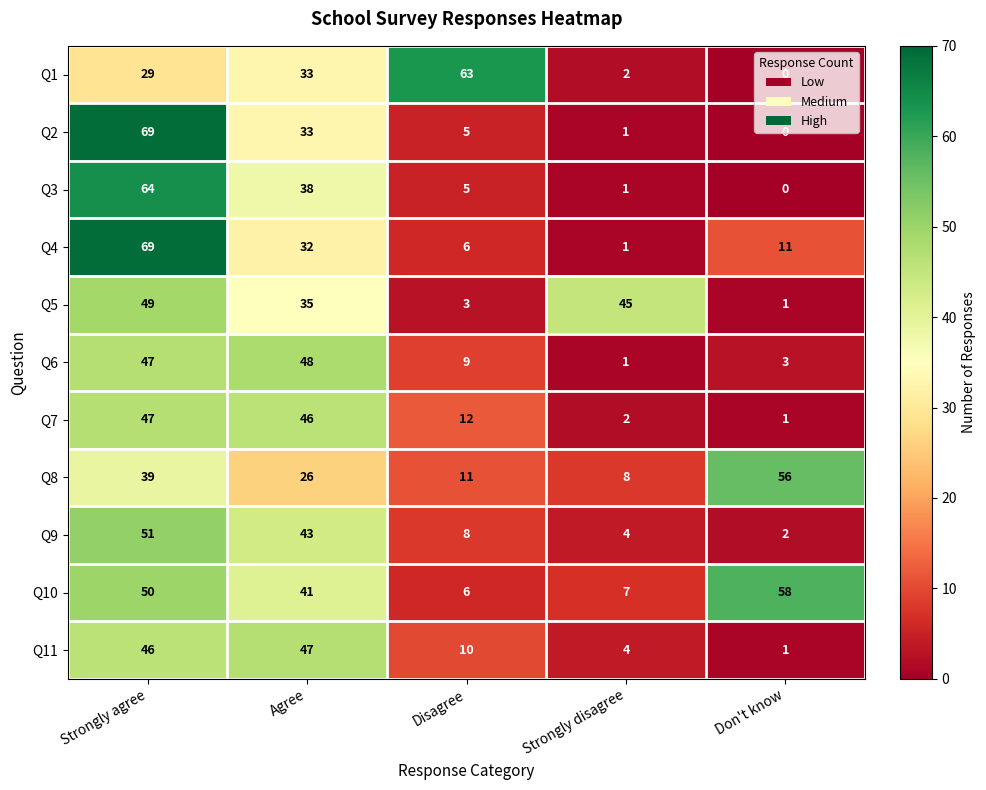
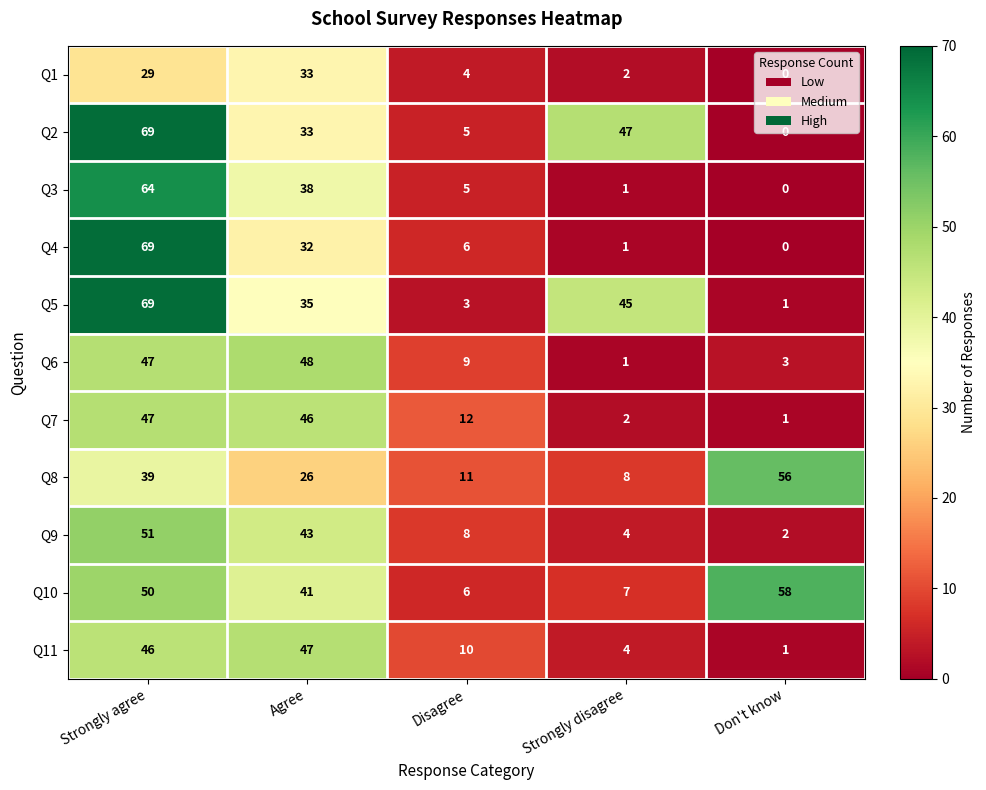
Q1, Disagree: 63 -> 4
Q2, Strongly disagree: 1 -> 47
Q4, Don't know: 11 -> 0
Q5, Strongly agree: 49 -> 69
